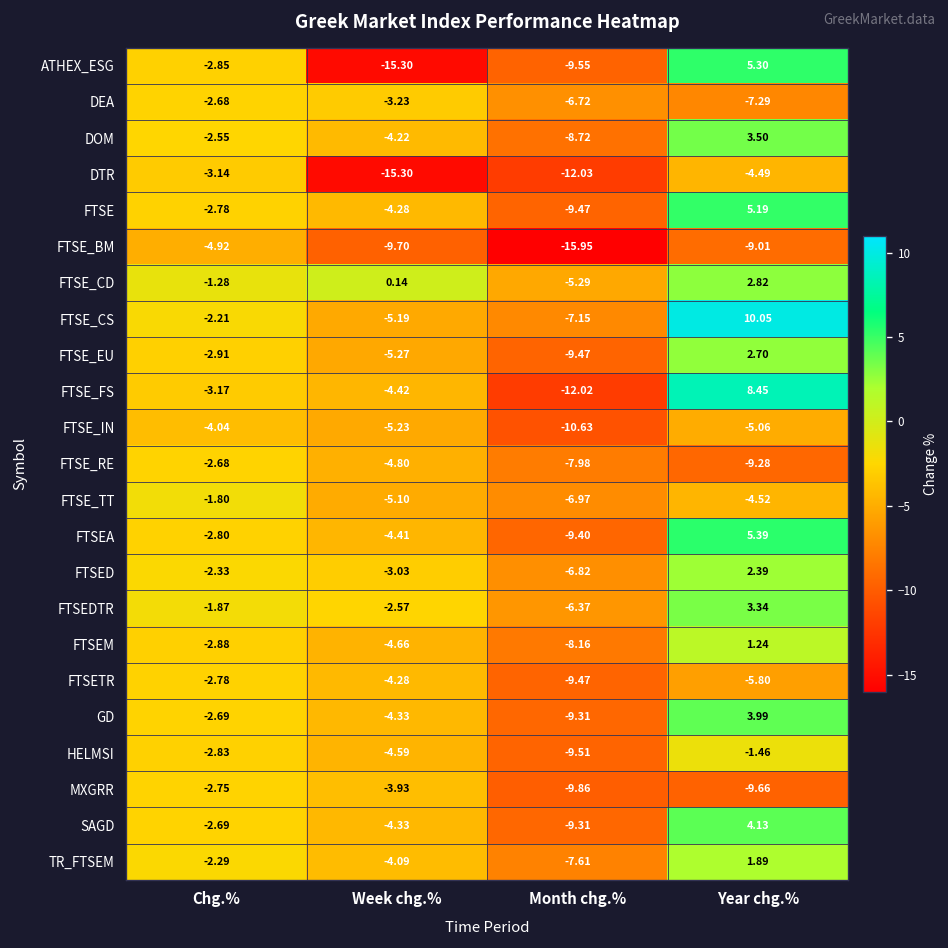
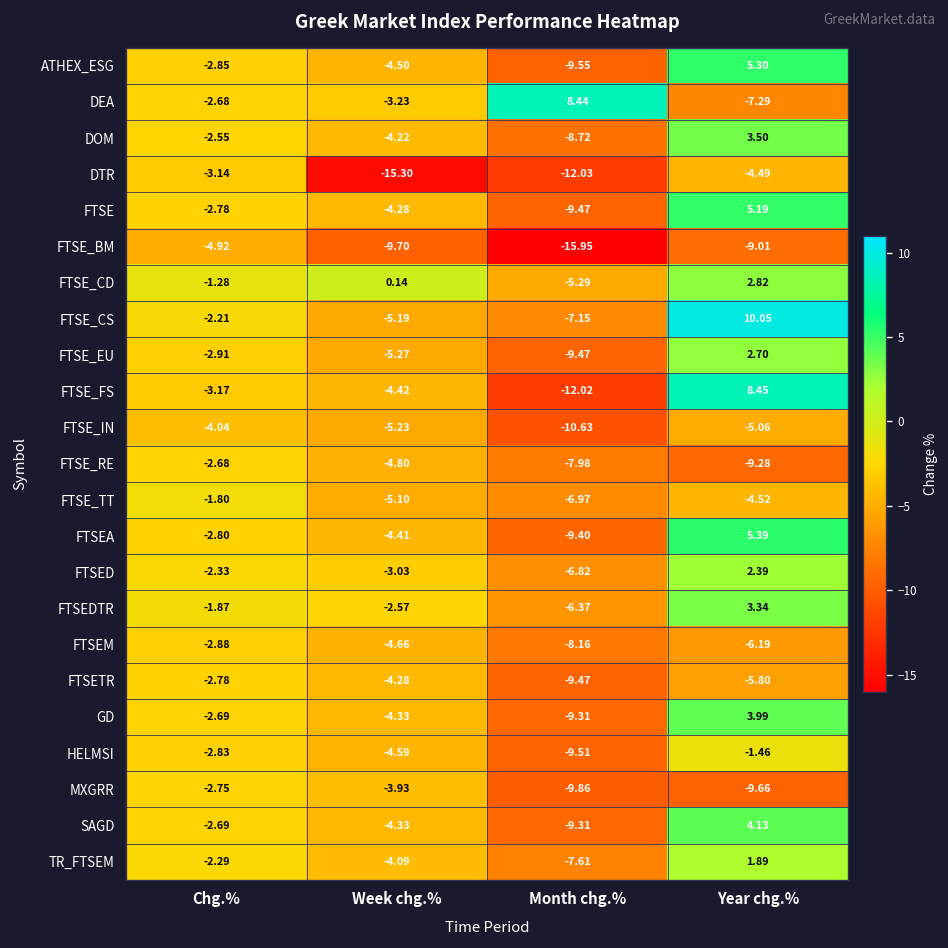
ATHEX_ESG, Week chg.%: -15.30 -> -4.50
DEA, Month chg.%: -6.72 -> 8.44
FTSEM, Year chg.%: 1.24 -> -6.19
